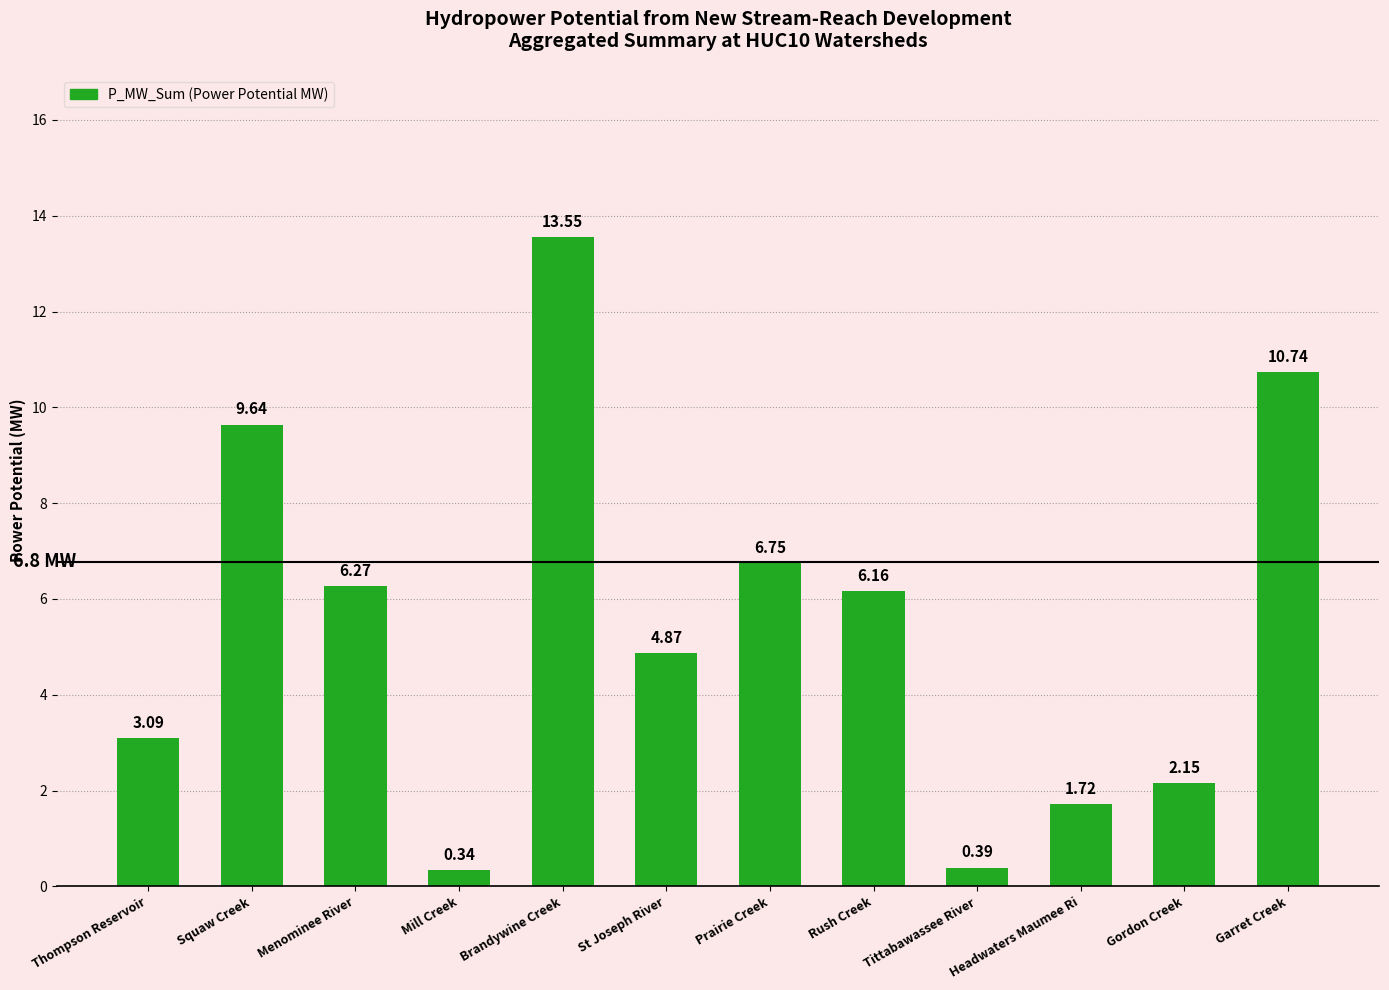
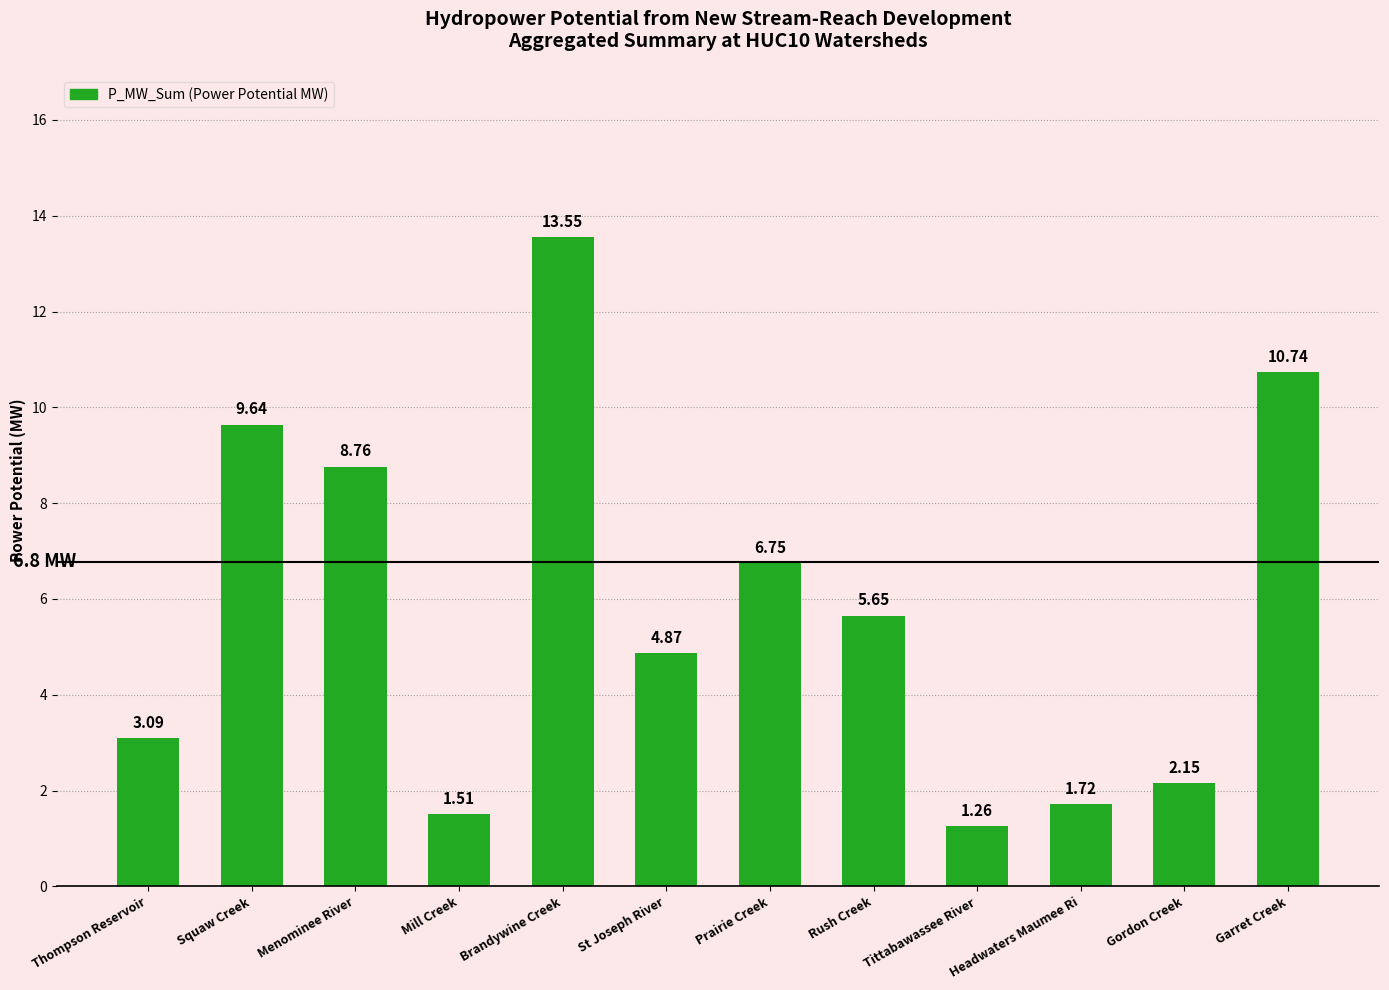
Menominee River: 6.27 -> 8.76
Mill Creek: 0.34 -> 1.51
Rush Creek: 6.16 -> 5.65
Tittabawassee River: 0.39 -> 1.26
